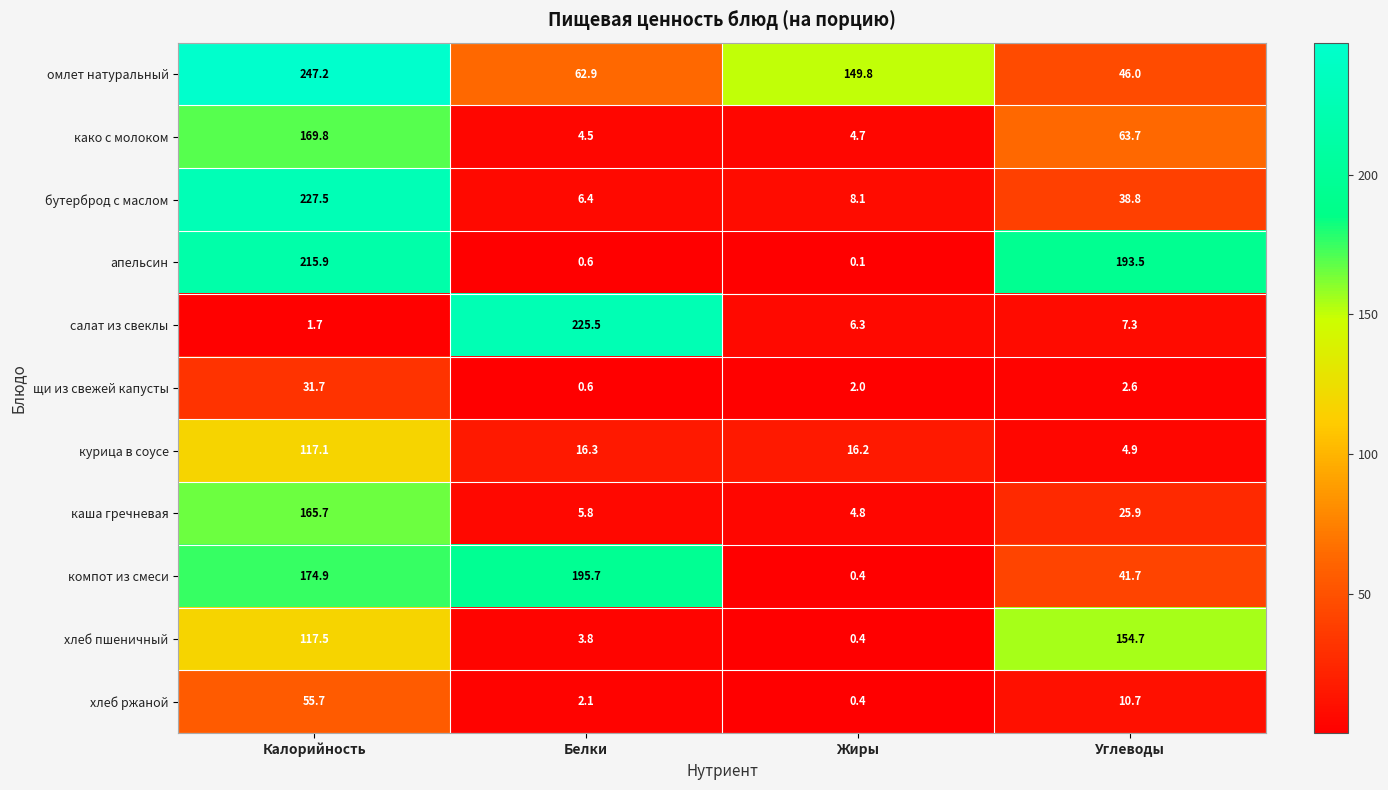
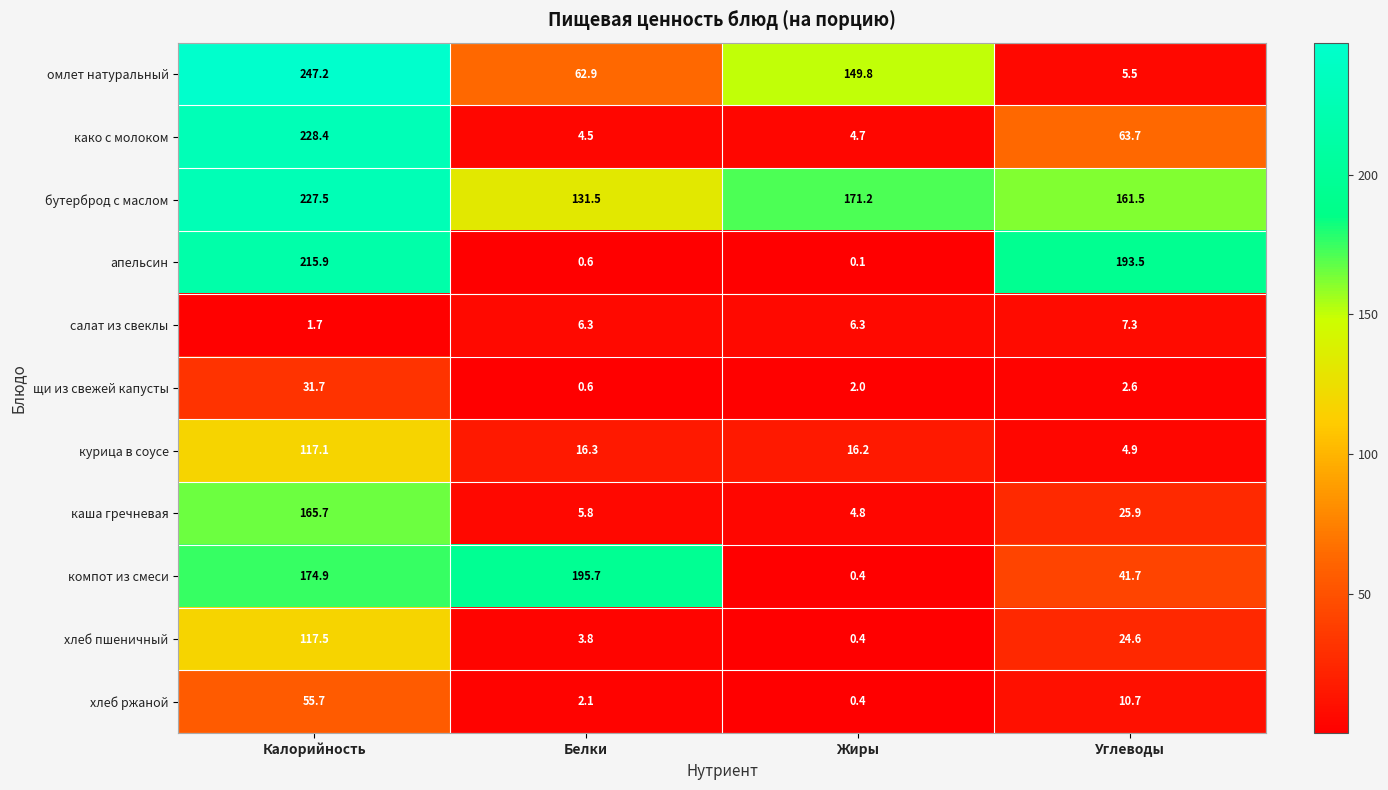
омлет натуральный, Углеводы: 46.0 -> 5.5
како с молоком, Калорийность: 169.8 -> 228.4
бутерброд с маслом, Белки: 6.4 -> 131.5
бутерброд с маслом, Жиры: 8.1 -> 171.2
бутерброд с маслом, Углеводы: 38.8 -> 161.5
салат из свеклы, Белки: 225.5 -> 6.3
хлеб пшеничный, Углеводы: 154.7 -> 24.6
